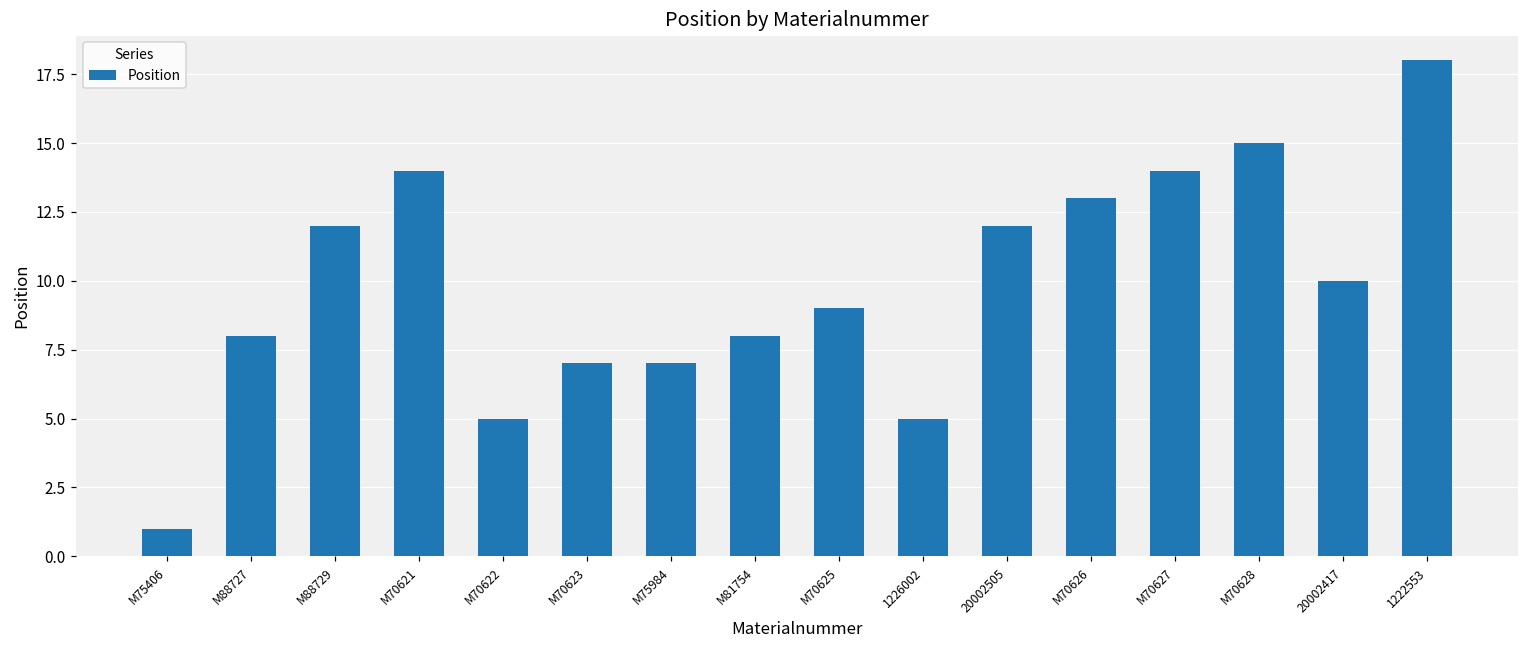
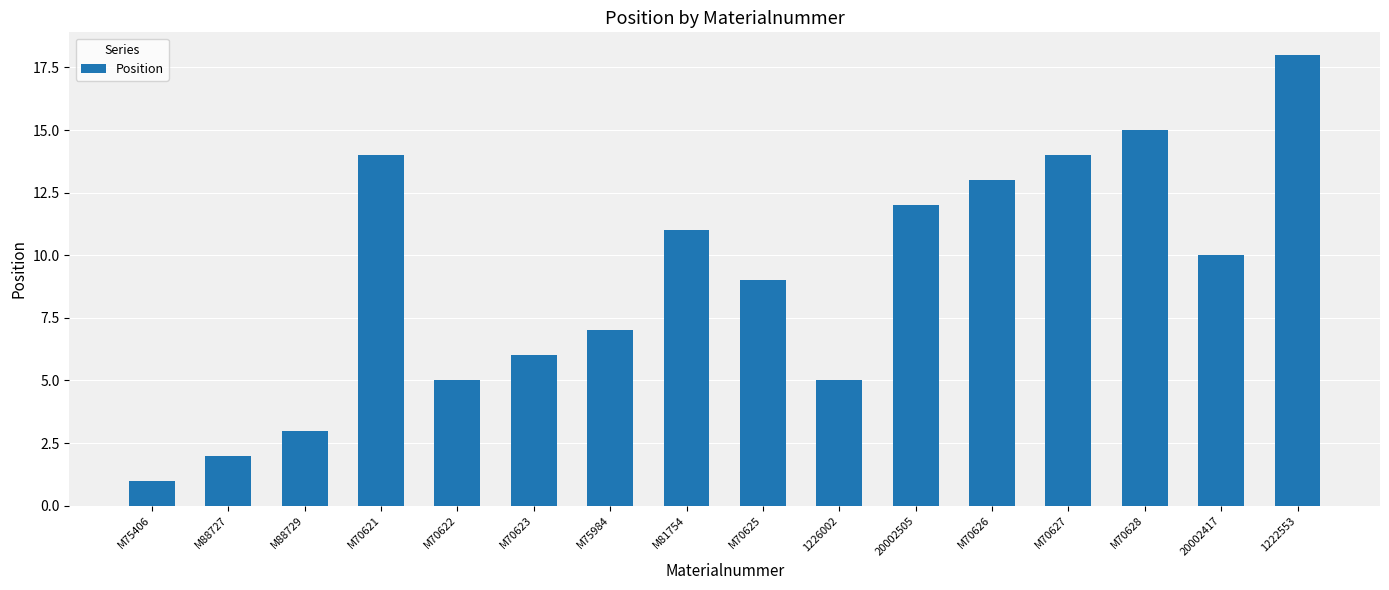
M88727: 8 -> 2
M88729: 12 -> 3
M70623: 7 -> 6
M81754: 8 -> 11
